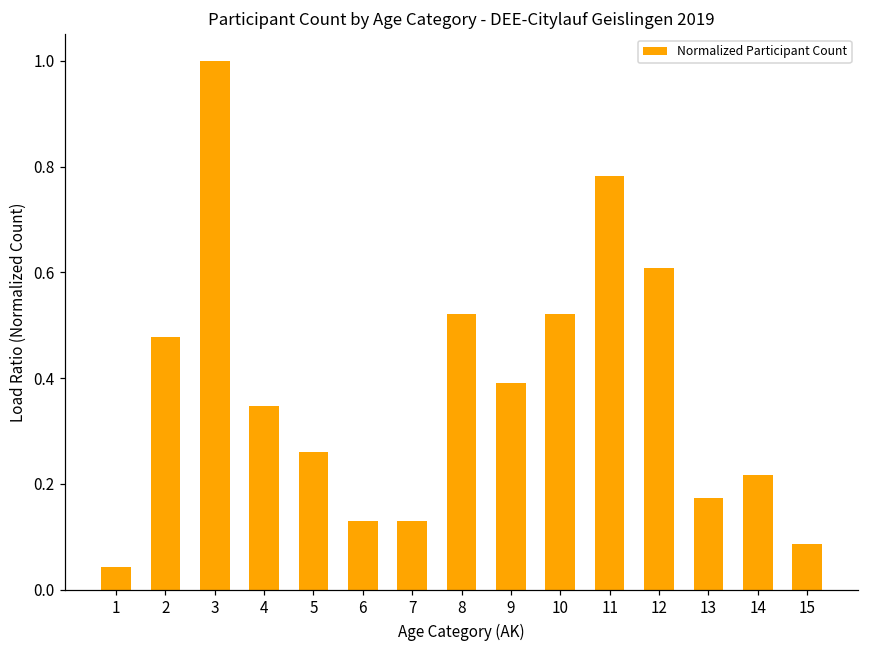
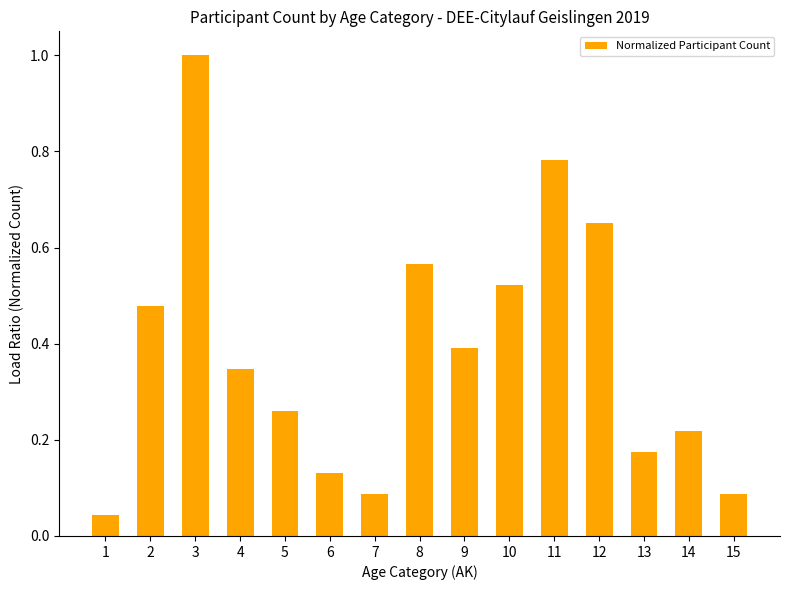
7: 0.13 -> 0.09
8: 0.52 -> 0.57
12: 0.61 -> 0.65
